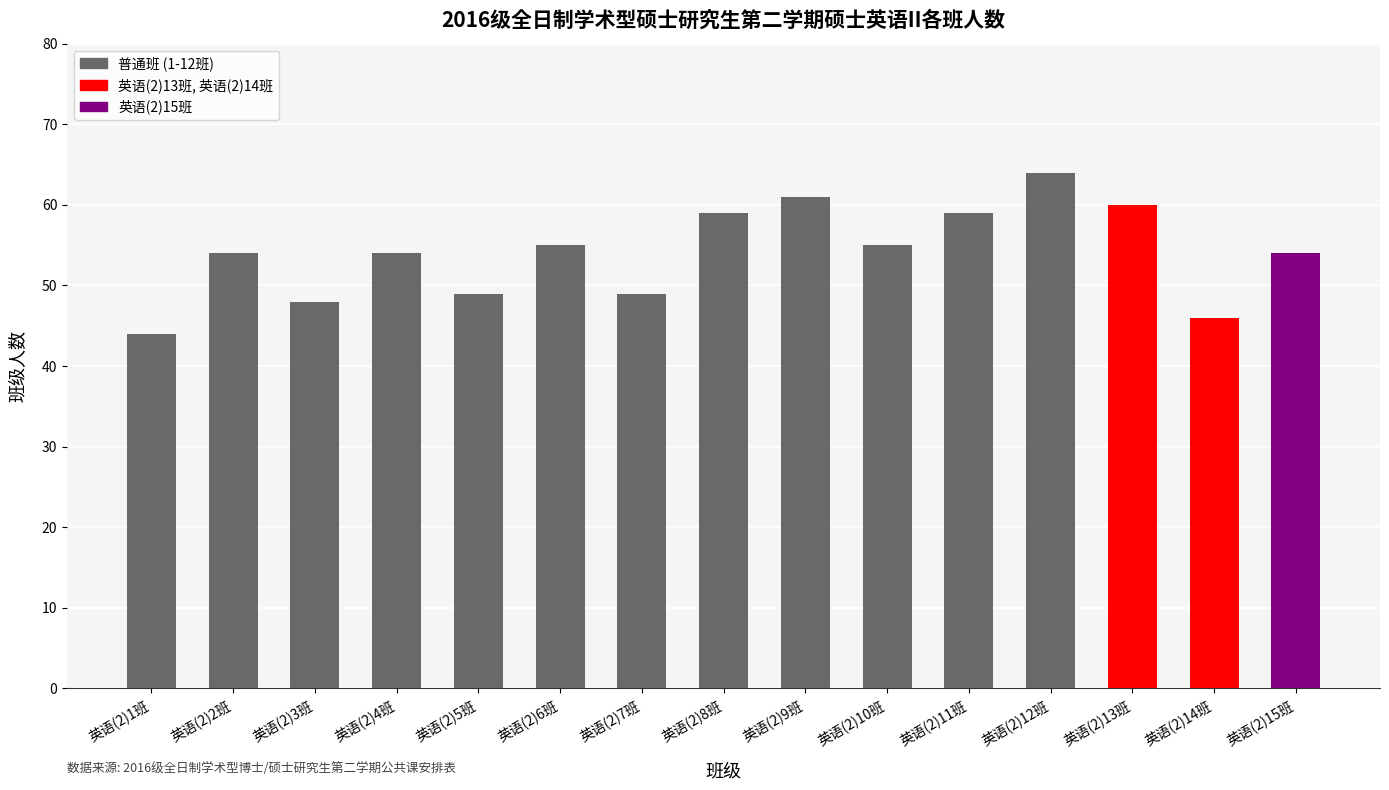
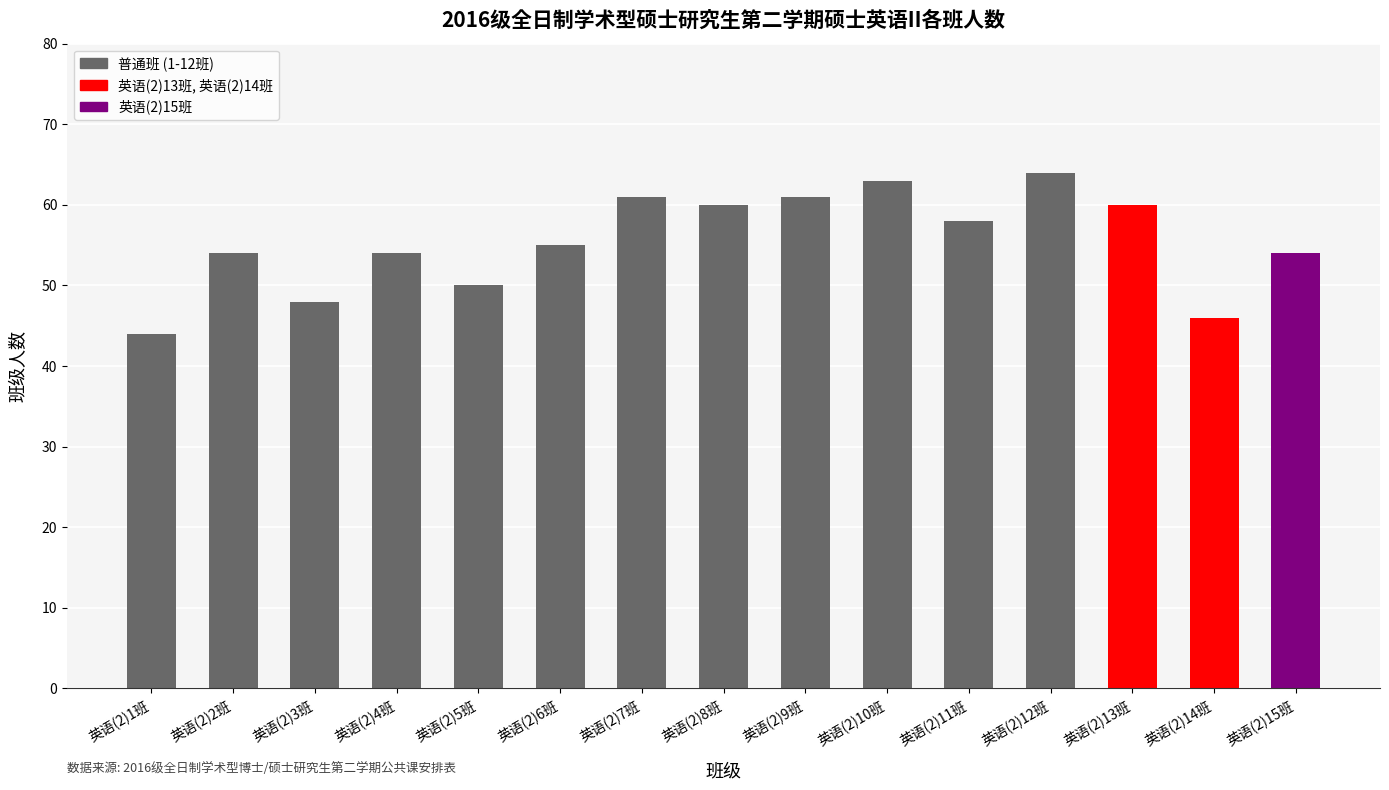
英语(2)5班: 49 -> 50
英语(2)7班: 49 -> 61
英语(2)8班: 59 -> 60
英语(2)10班: 55 -> 63
英语(2)11班: 59 -> 58
